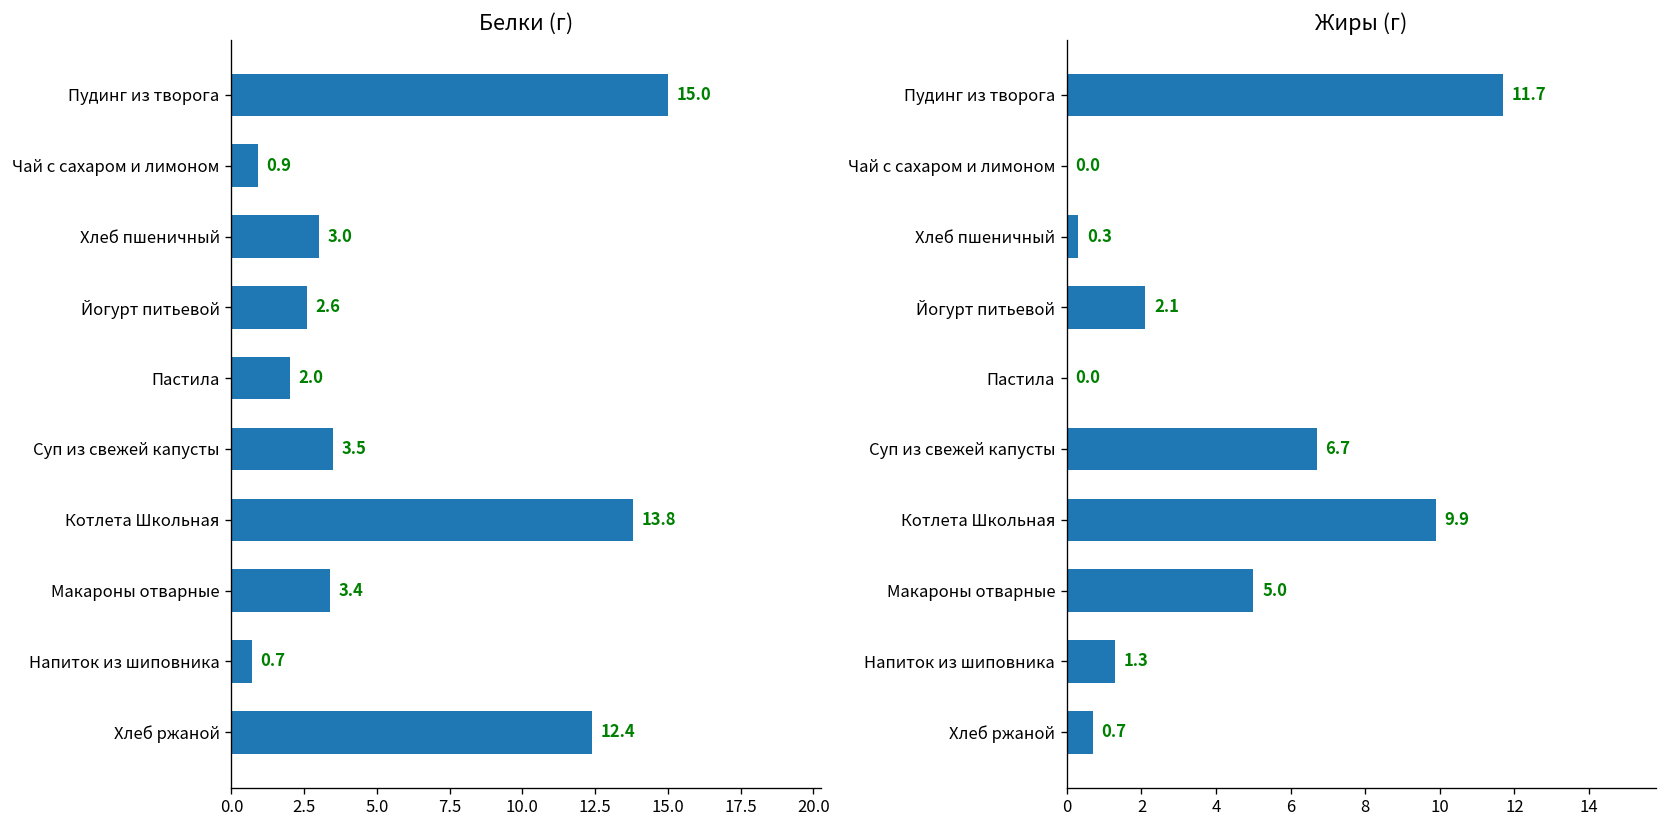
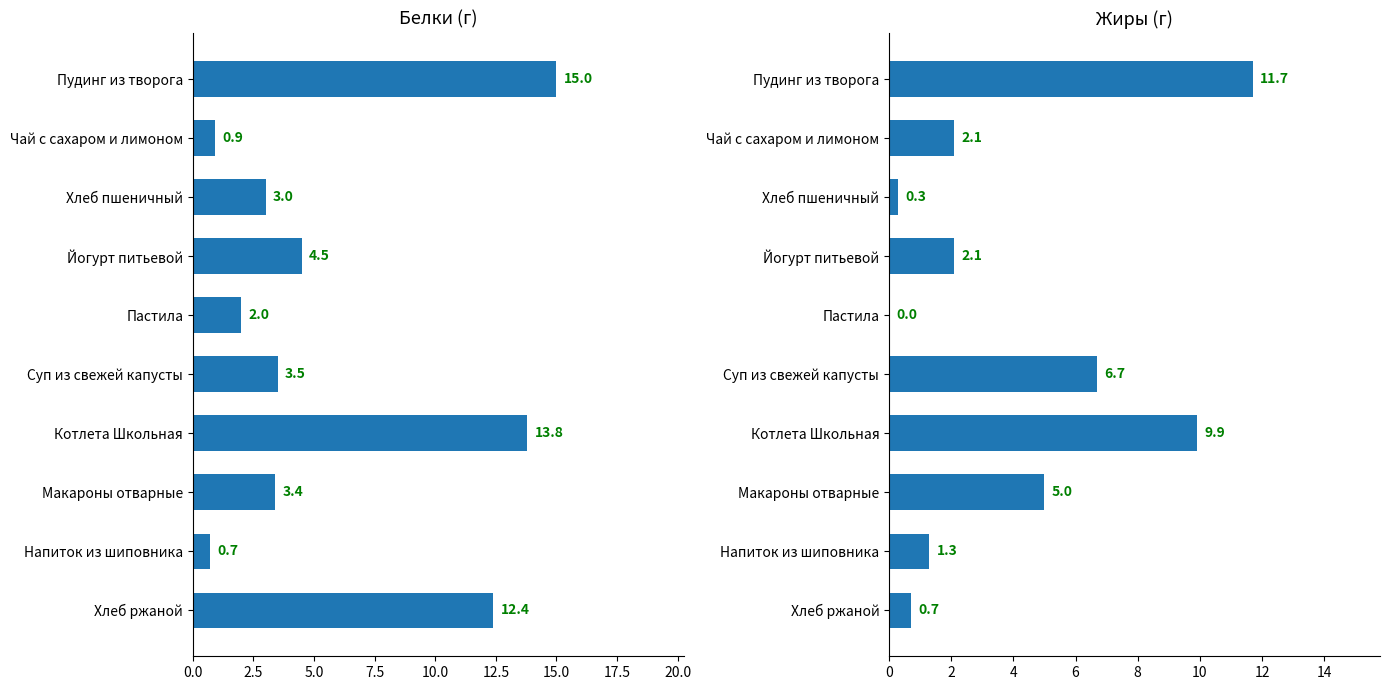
Белки (г), Йогурт питьевой: 2.6 -> 4.5
Жиры (г), Чай с сахаром и лимоном: 0.0 -> 2.1
